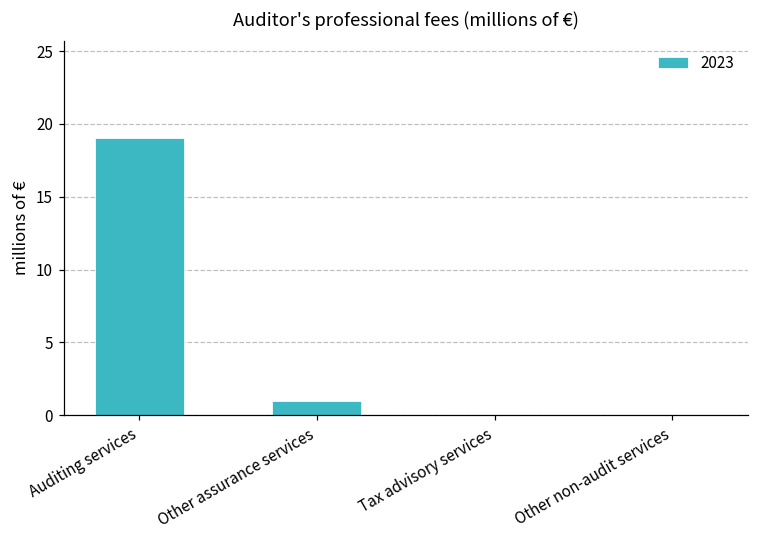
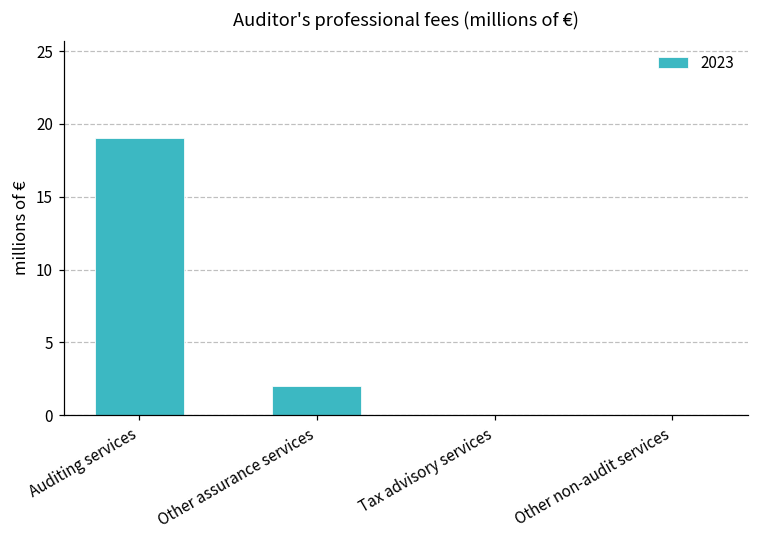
Other assurance services: 1 -> 2
